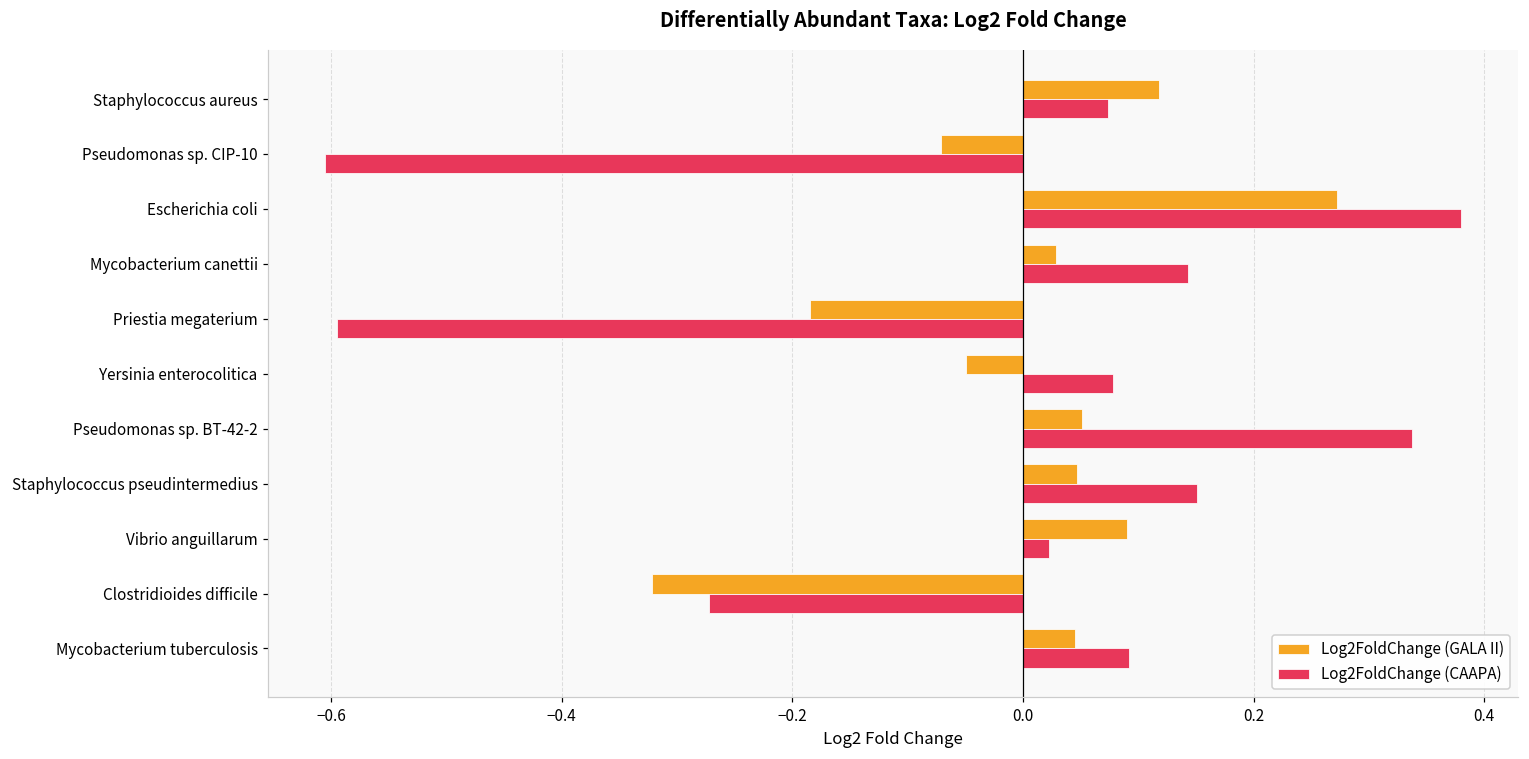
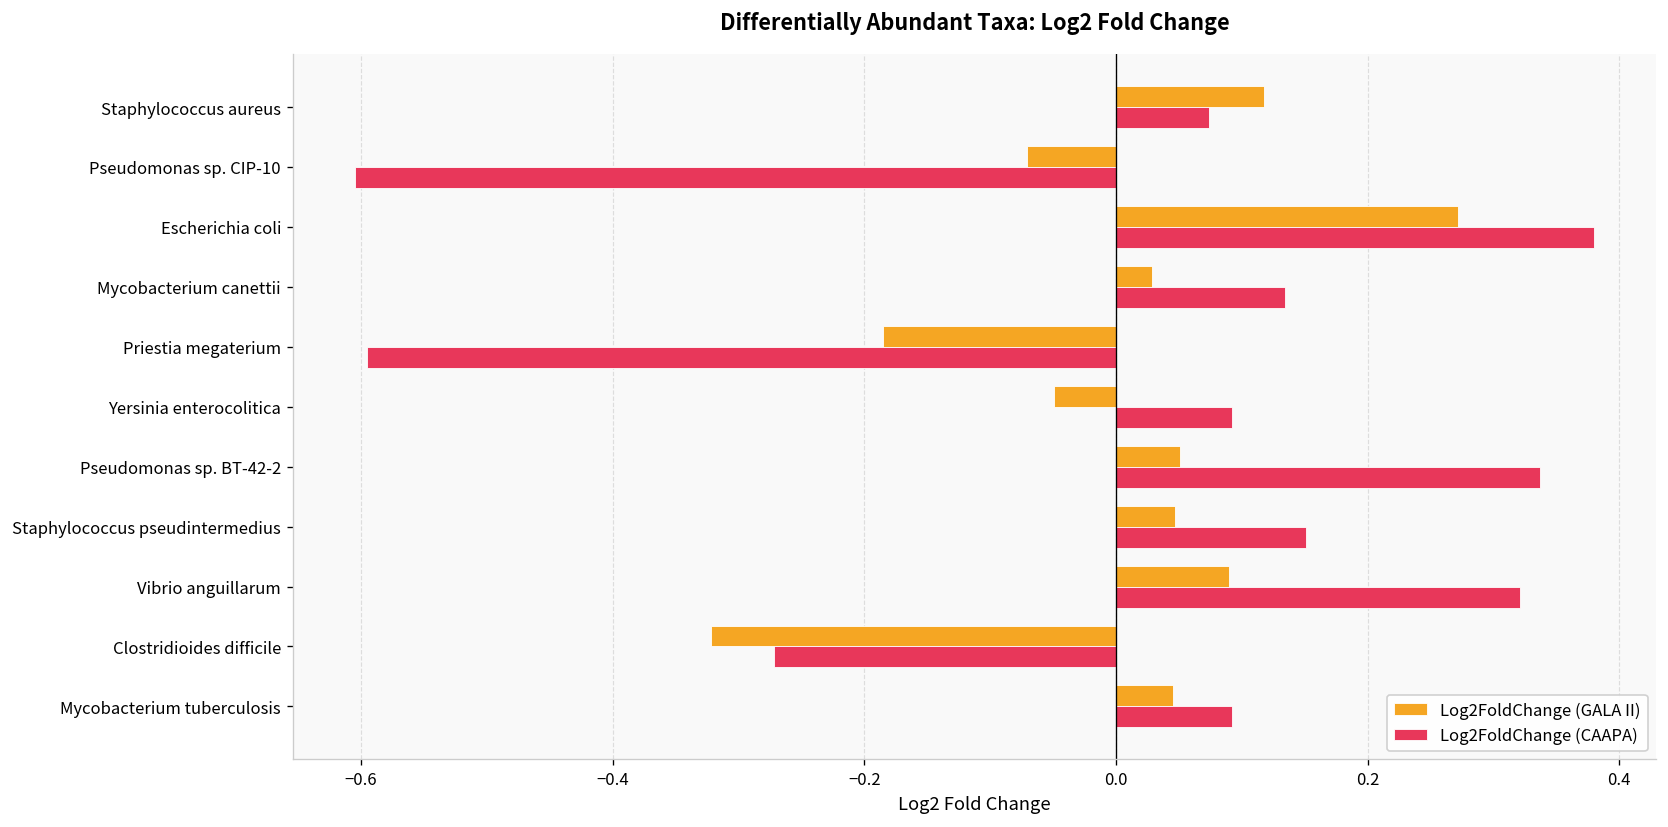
Log2FoldChange (CAAPA), Mycobacterium canettii: 0.143 -> 0.134
Log2FoldChange (CAAPA), Yersinia enterocolitica: 0.078 -> 0.092
Log2FoldChange (CAAPA), Vibrio anguillarum: 0.023 -> 0.321
